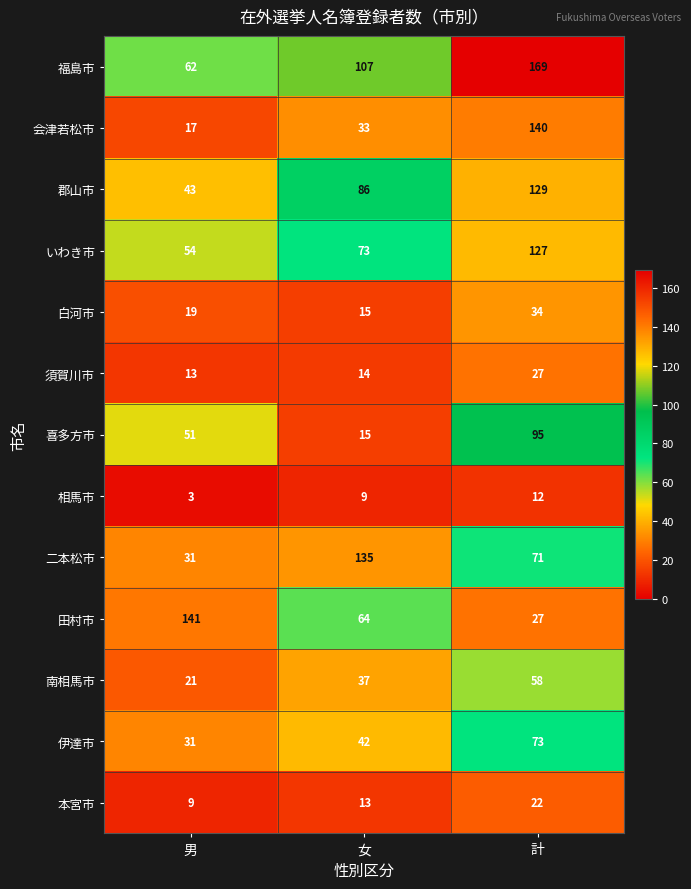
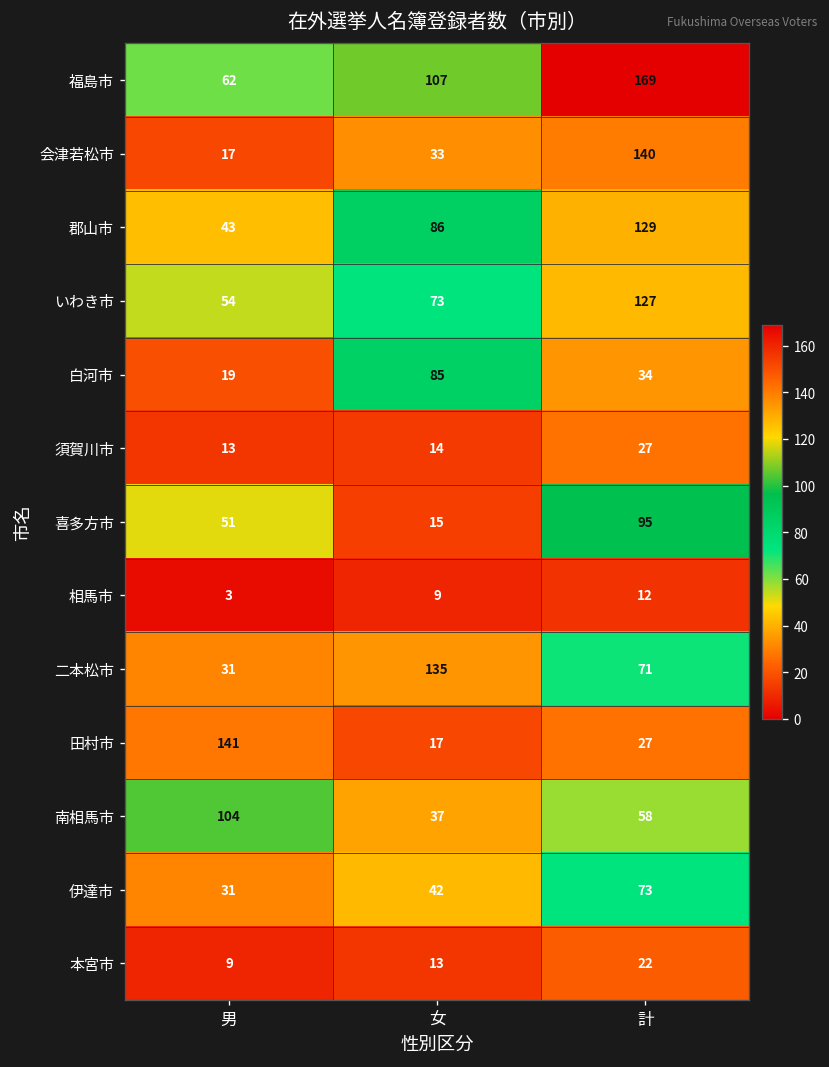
白河市, 女: 15 -> 85
田村市, 女: 64 -> 17
南相馬市, 男: 21 -> 104
